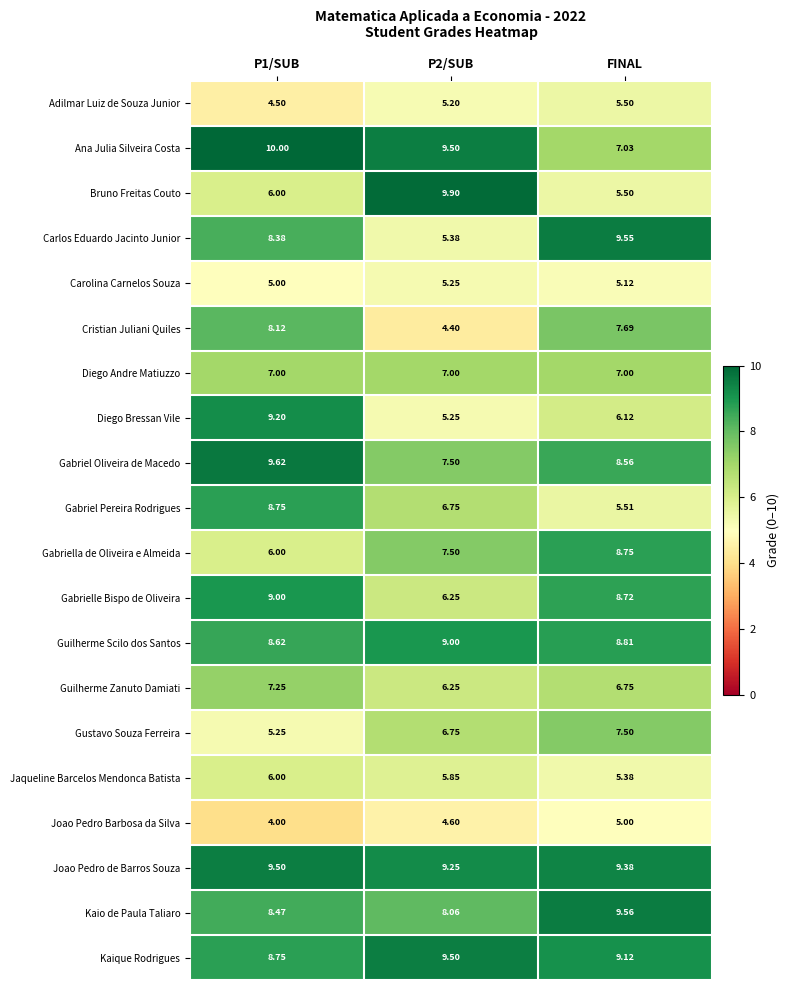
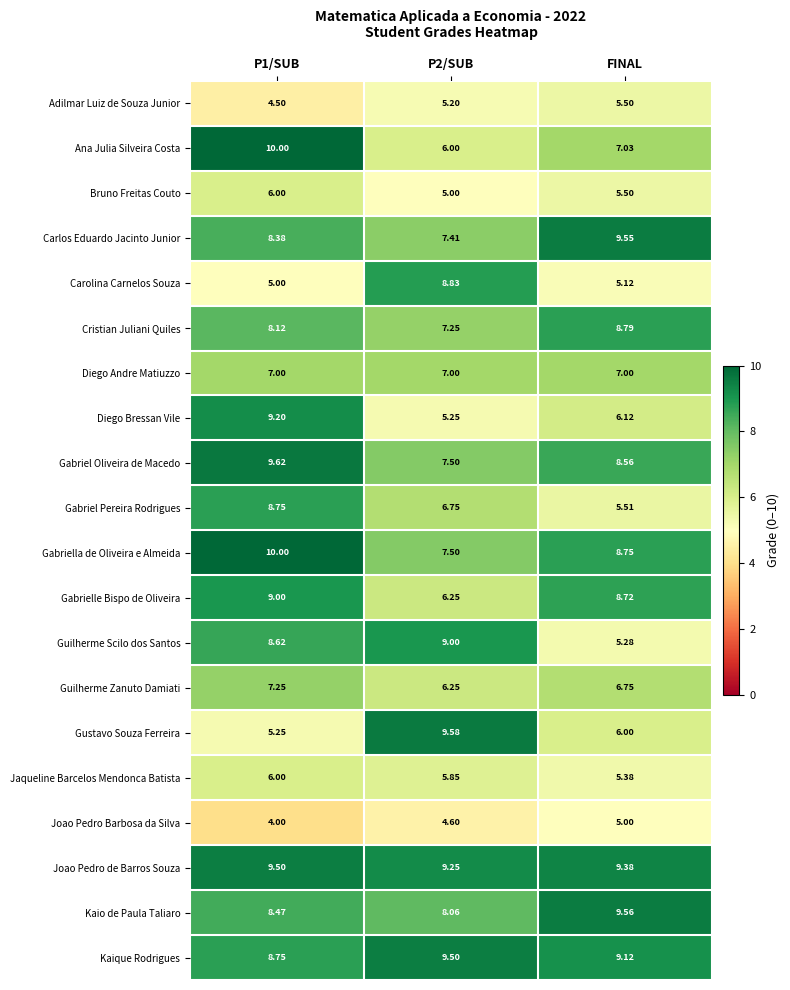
Ana Julia Silveira Costa, P2/SUB: 9.50 -> 6.00
Bruno Freitas Couto, P2/SUB: 9.90 -> 5.00
Carlos Eduardo Jacinto Junior, P2/SUB: 5.38 -> 7.41
Carolina Carnelos Souza, P2/SUB: 5.25 -> 8.83
Cristian Juliani Quiles, P2/SUB: 4.40 -> 7.25
Cristian Juliani Quiles, FINAL: 7.69 -> 8.79
Gabriella de Oliveira e Almeida, P1/SUB: 6.00 -> 10.00
Guilherme Scilo dos Santos, FINAL: 8.81 -> 5.28
Gustavo Souza Ferreira, P2/SUB: 6.75 -> 9.58
Gustavo Souza Ferreira, FINAL: 7.50 -> 6.00
